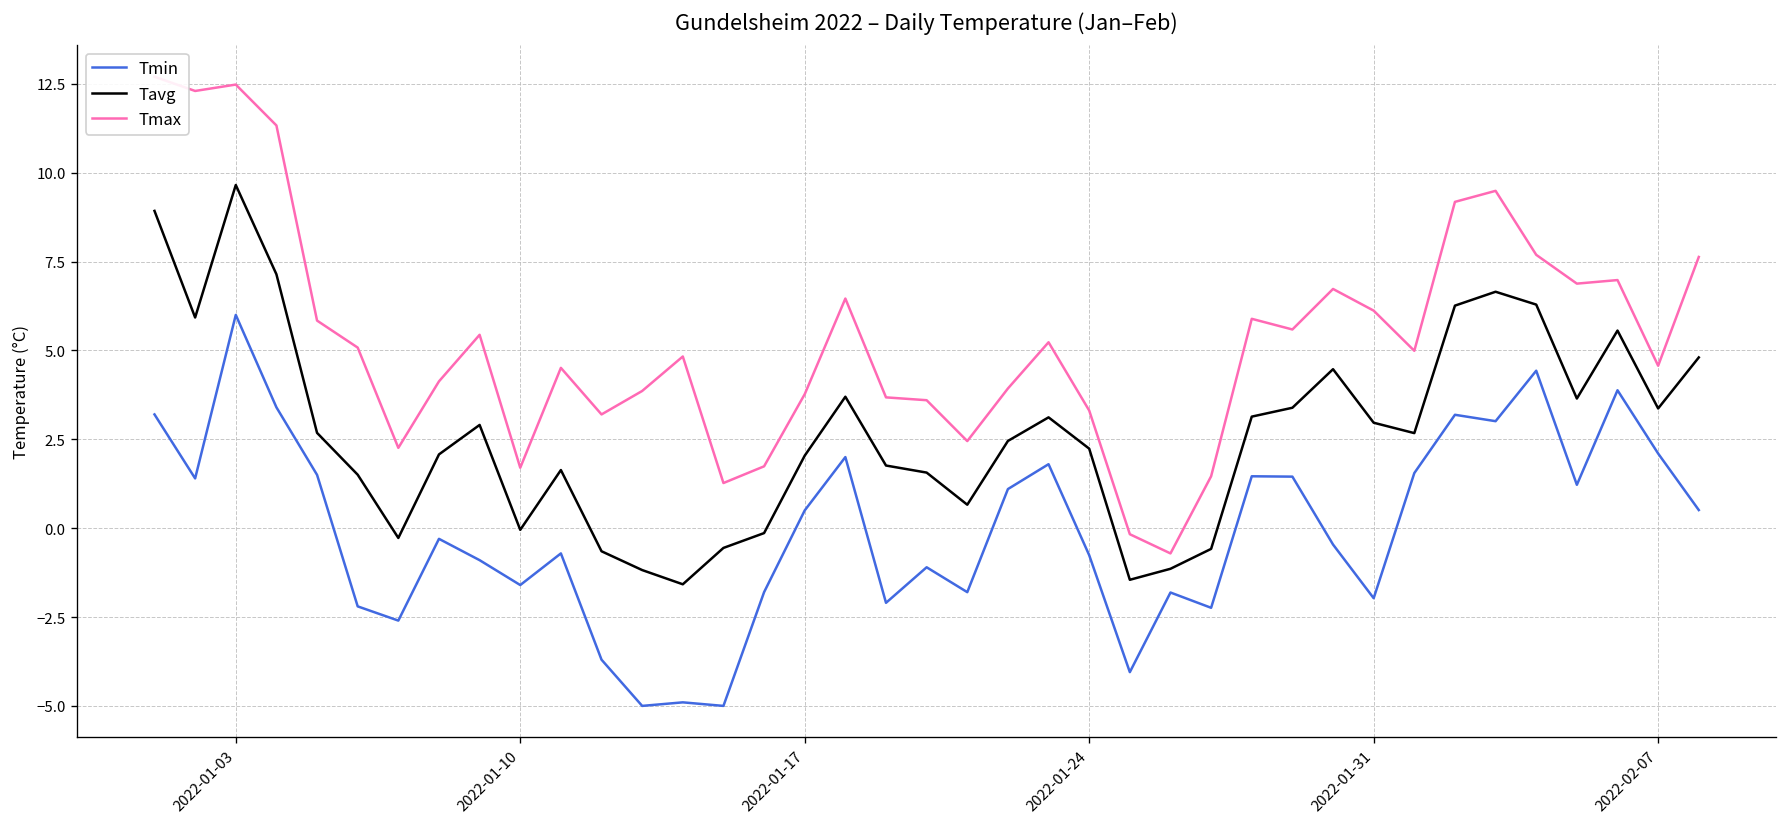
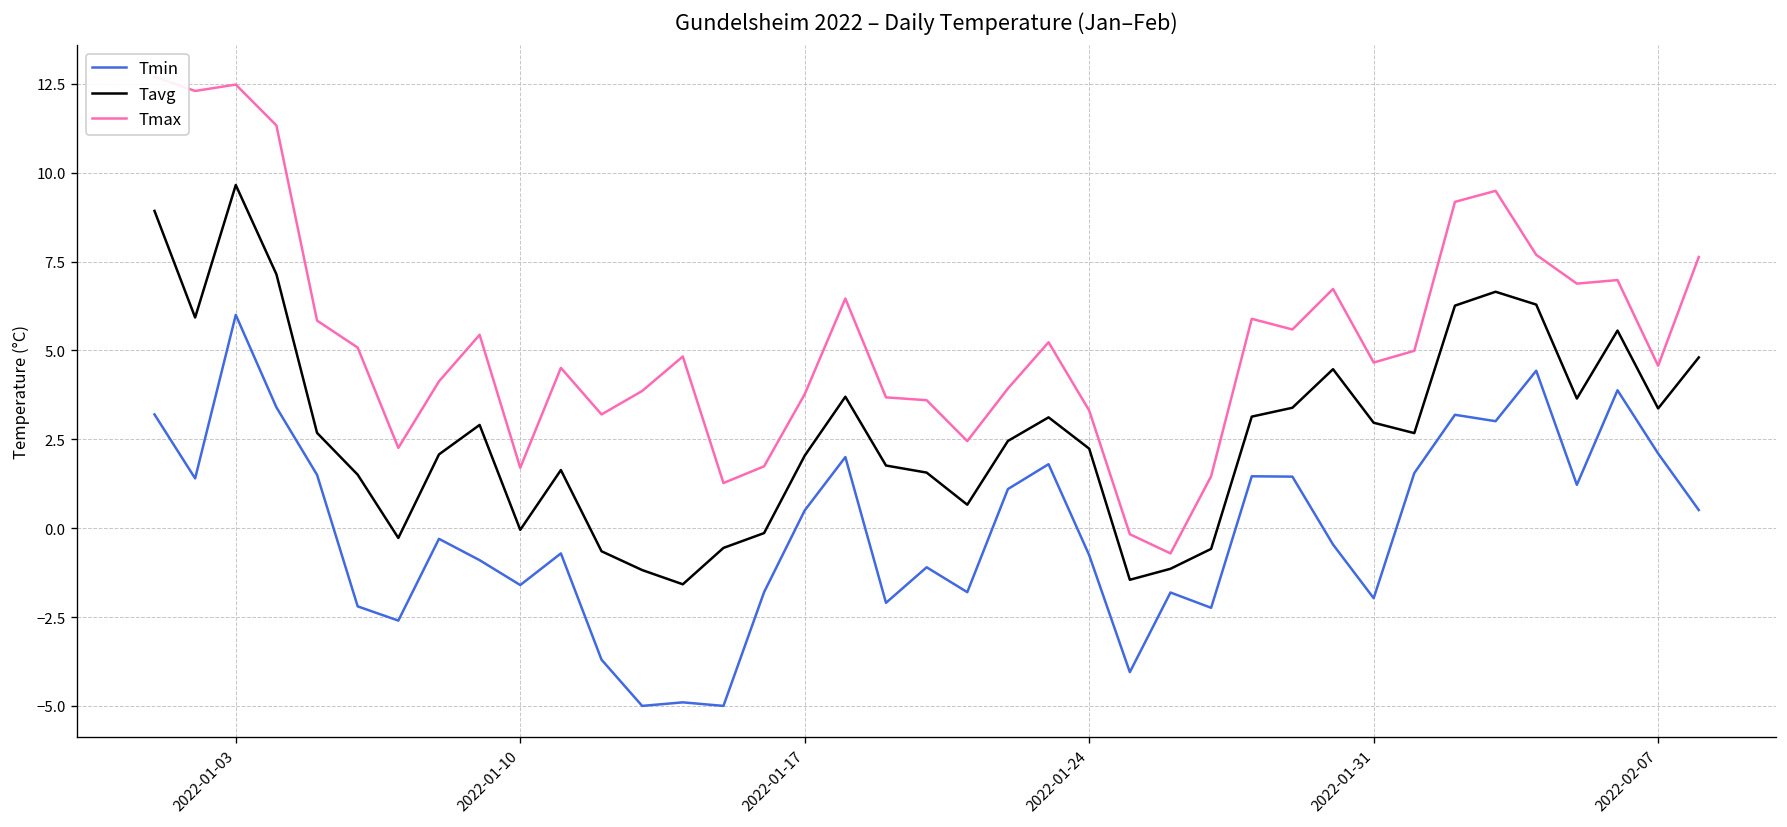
Tmax, 2022-01-31: 6.1 -> 4.7
